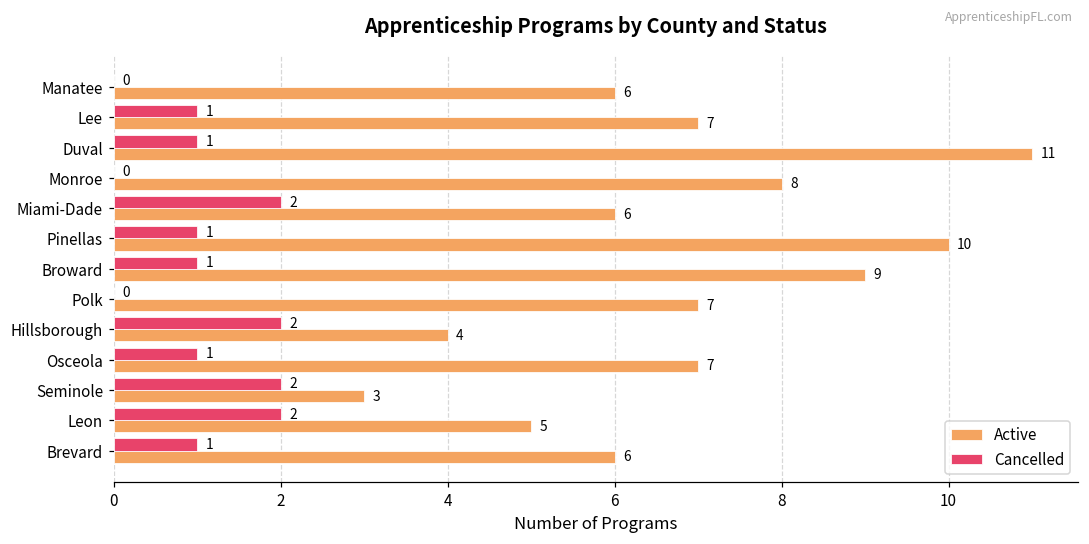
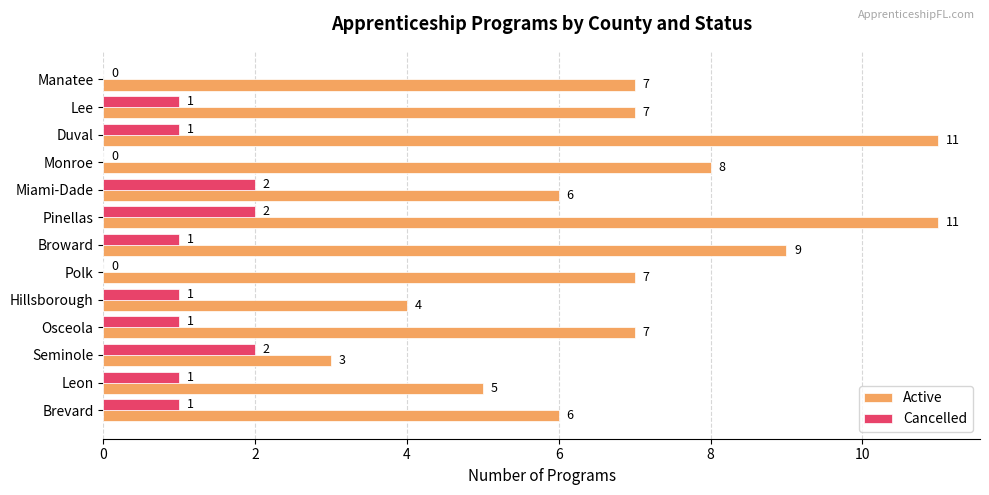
Active, Manatee: 6 -> 7
Cancelled, Pinellas: 1 -> 2
Active, Pinellas: 10 -> 11
Cancelled, Hillsborough: 2 -> 1
Cancelled, Leon: 2 -> 1
